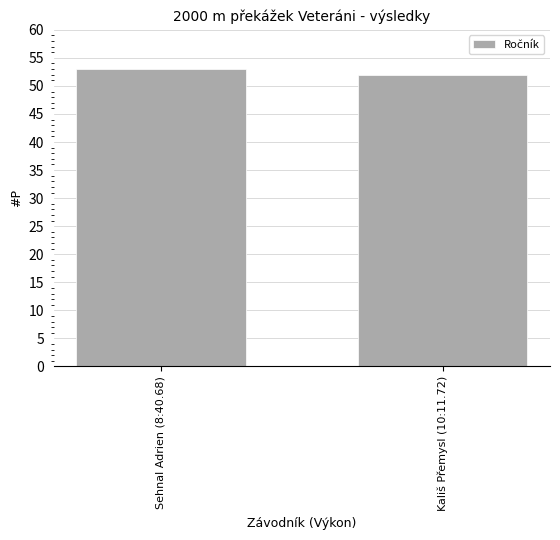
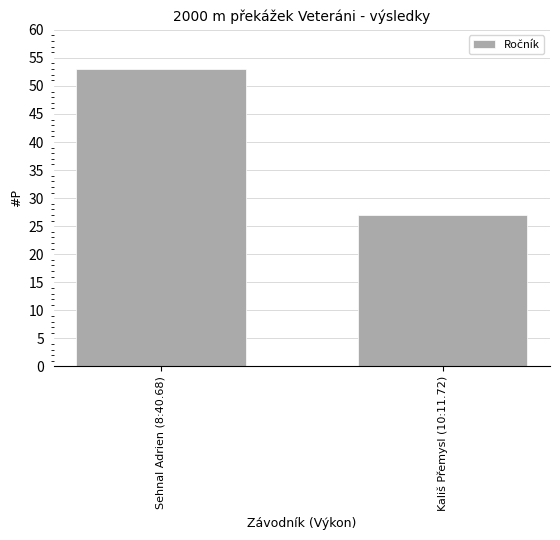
Kališ Přemysl (10:11.72): 52 -> 27
